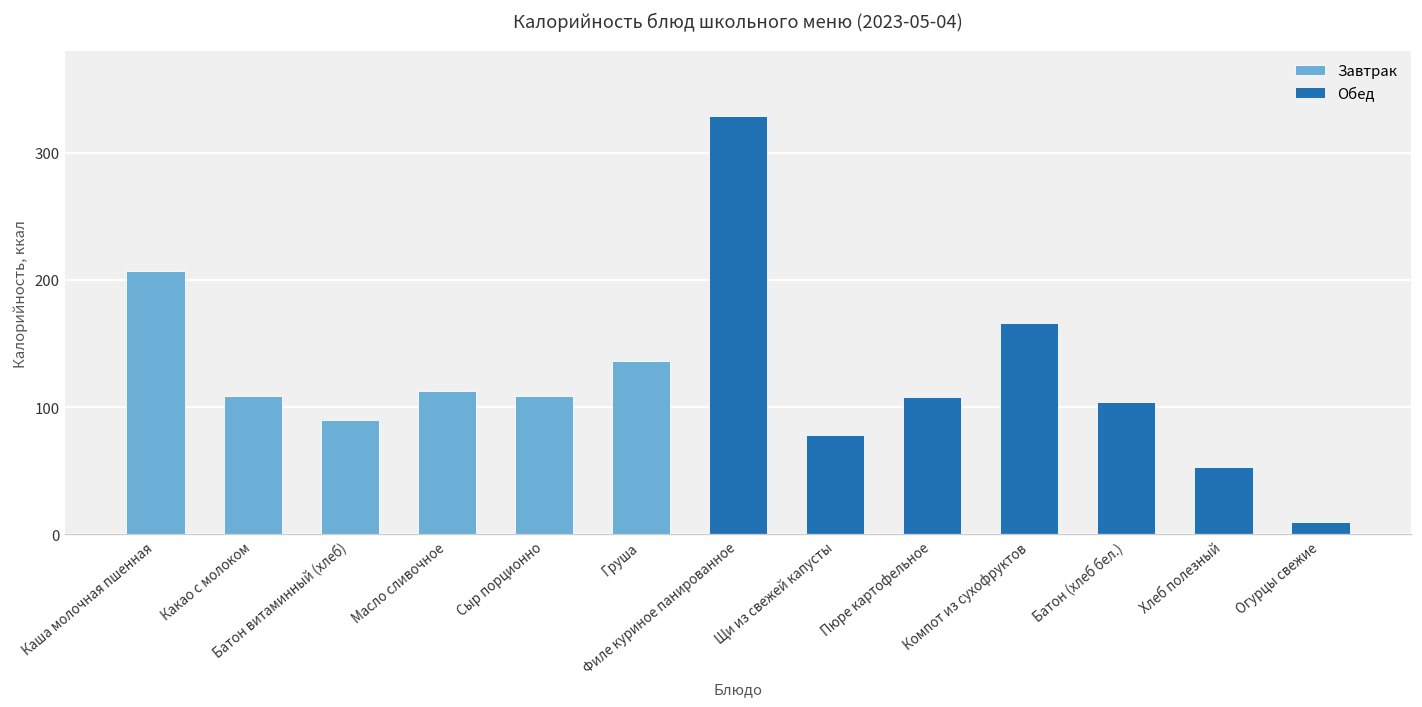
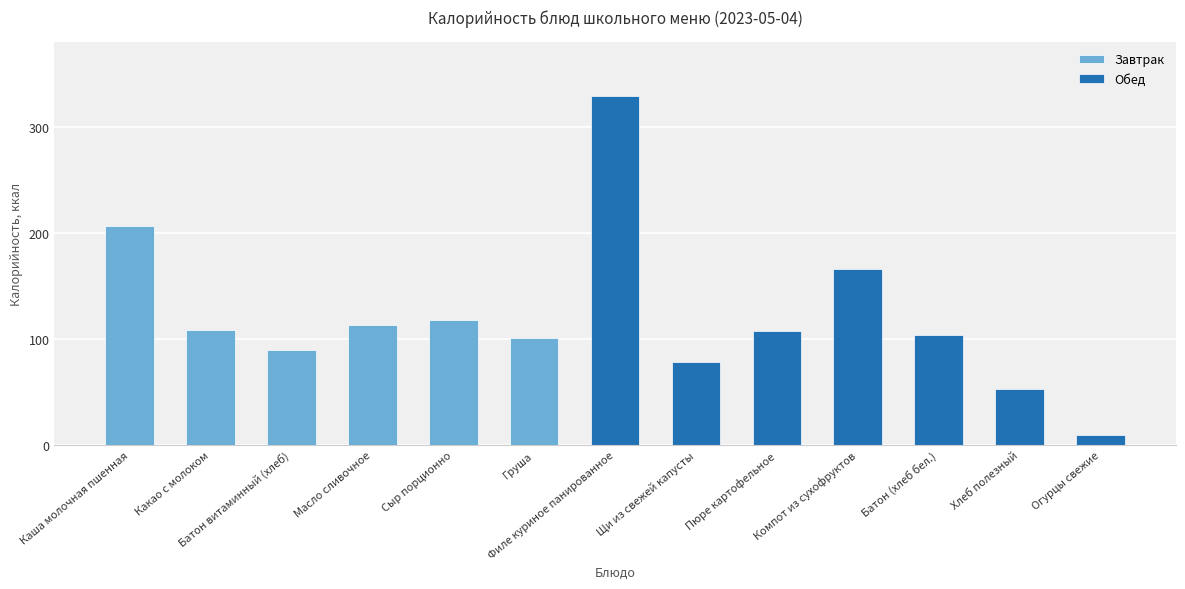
Завтрак, Сыр порционно: 109 -> 118
Завтрак, Груша: 136 -> 101
